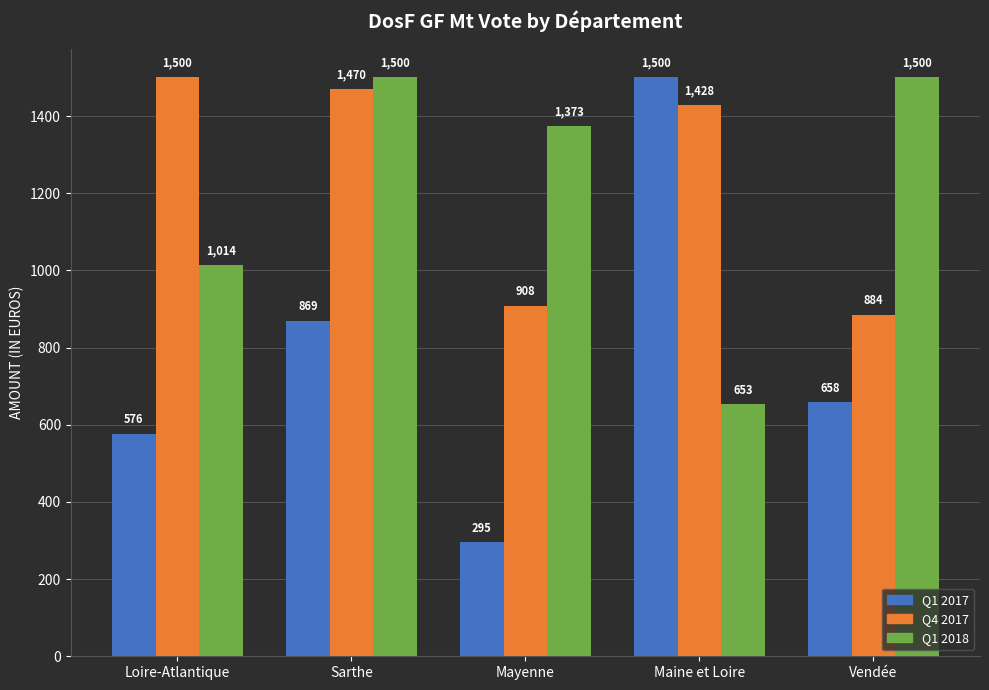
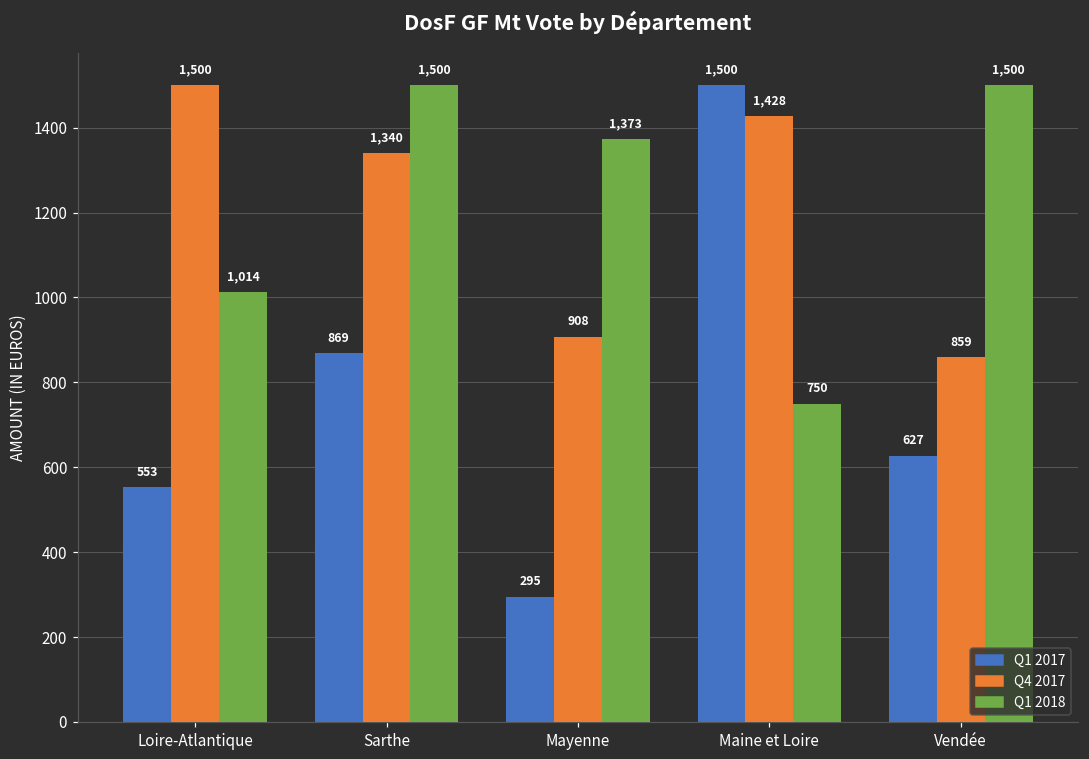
Q1 2017, Loire-Atlantique: 576 -> 553
Q4 2017, Sarthe: 1,470 -> 1,340
Q1 2018, Maine et Loire: 653 -> 750
Q1 2017, Vendée: 658 -> 627
Q4 2017, Vendée: 884 -> 859
